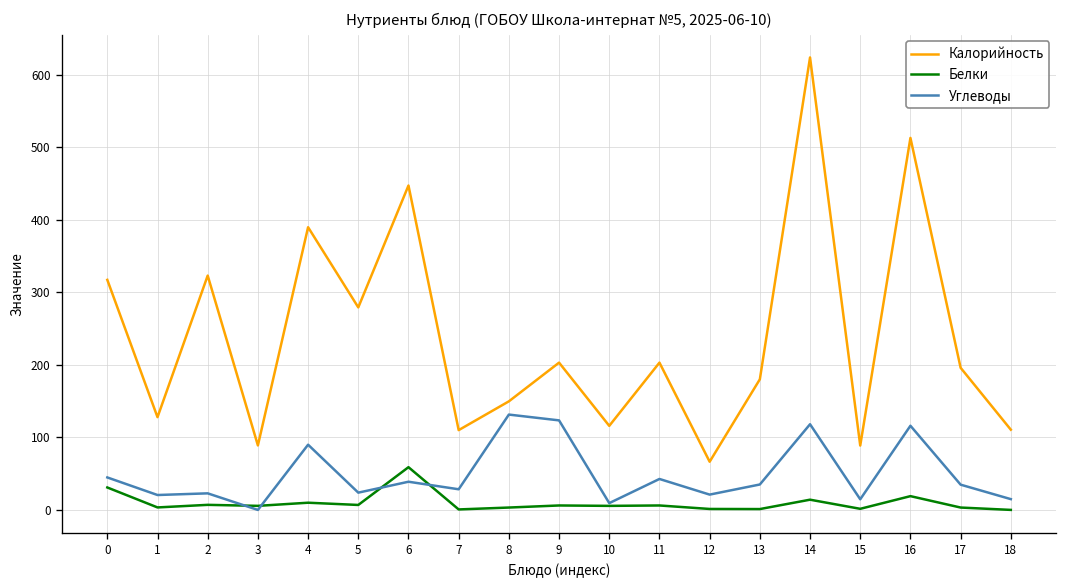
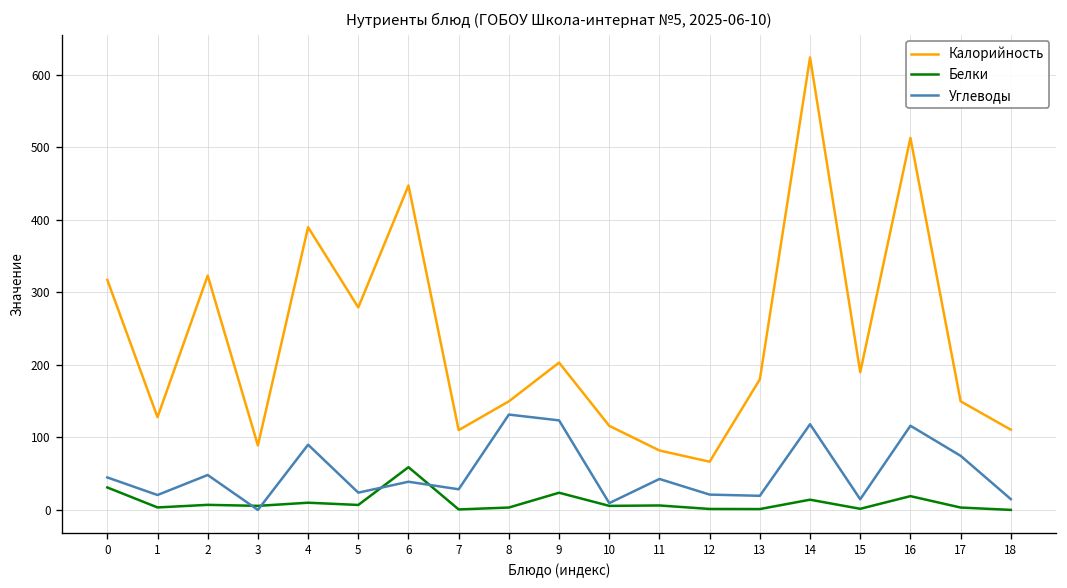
Углеводы, 2: 20 -> 50
Белки, 9: 10 -> 20
Калорийность, 11: 200 -> 80
Углеводы, 13: 40 -> 20
Калорийность, 15: 90 -> 190
Калорийность, 17: 200 -> 150
Углеводы, 17: 30 -> 70
